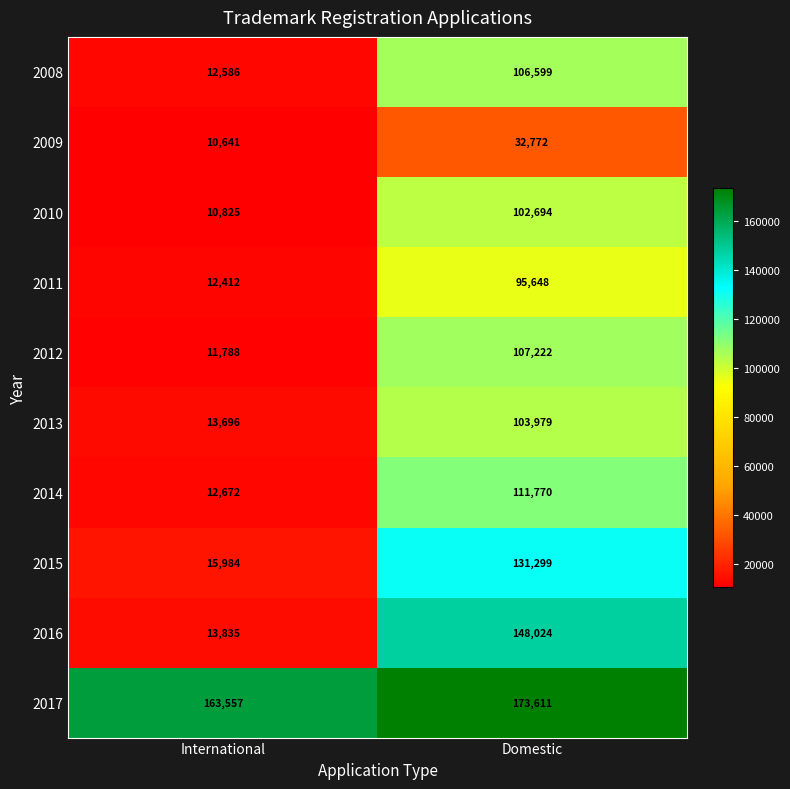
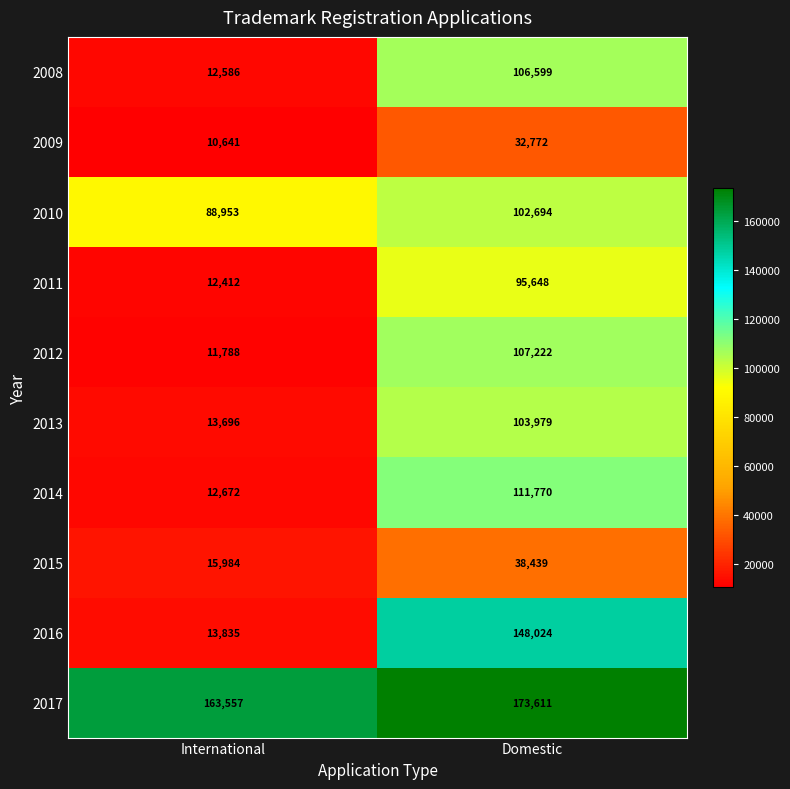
2010, International: 10,825 -> 88,953
2015, Domestic: 131,299 -> 38,439
